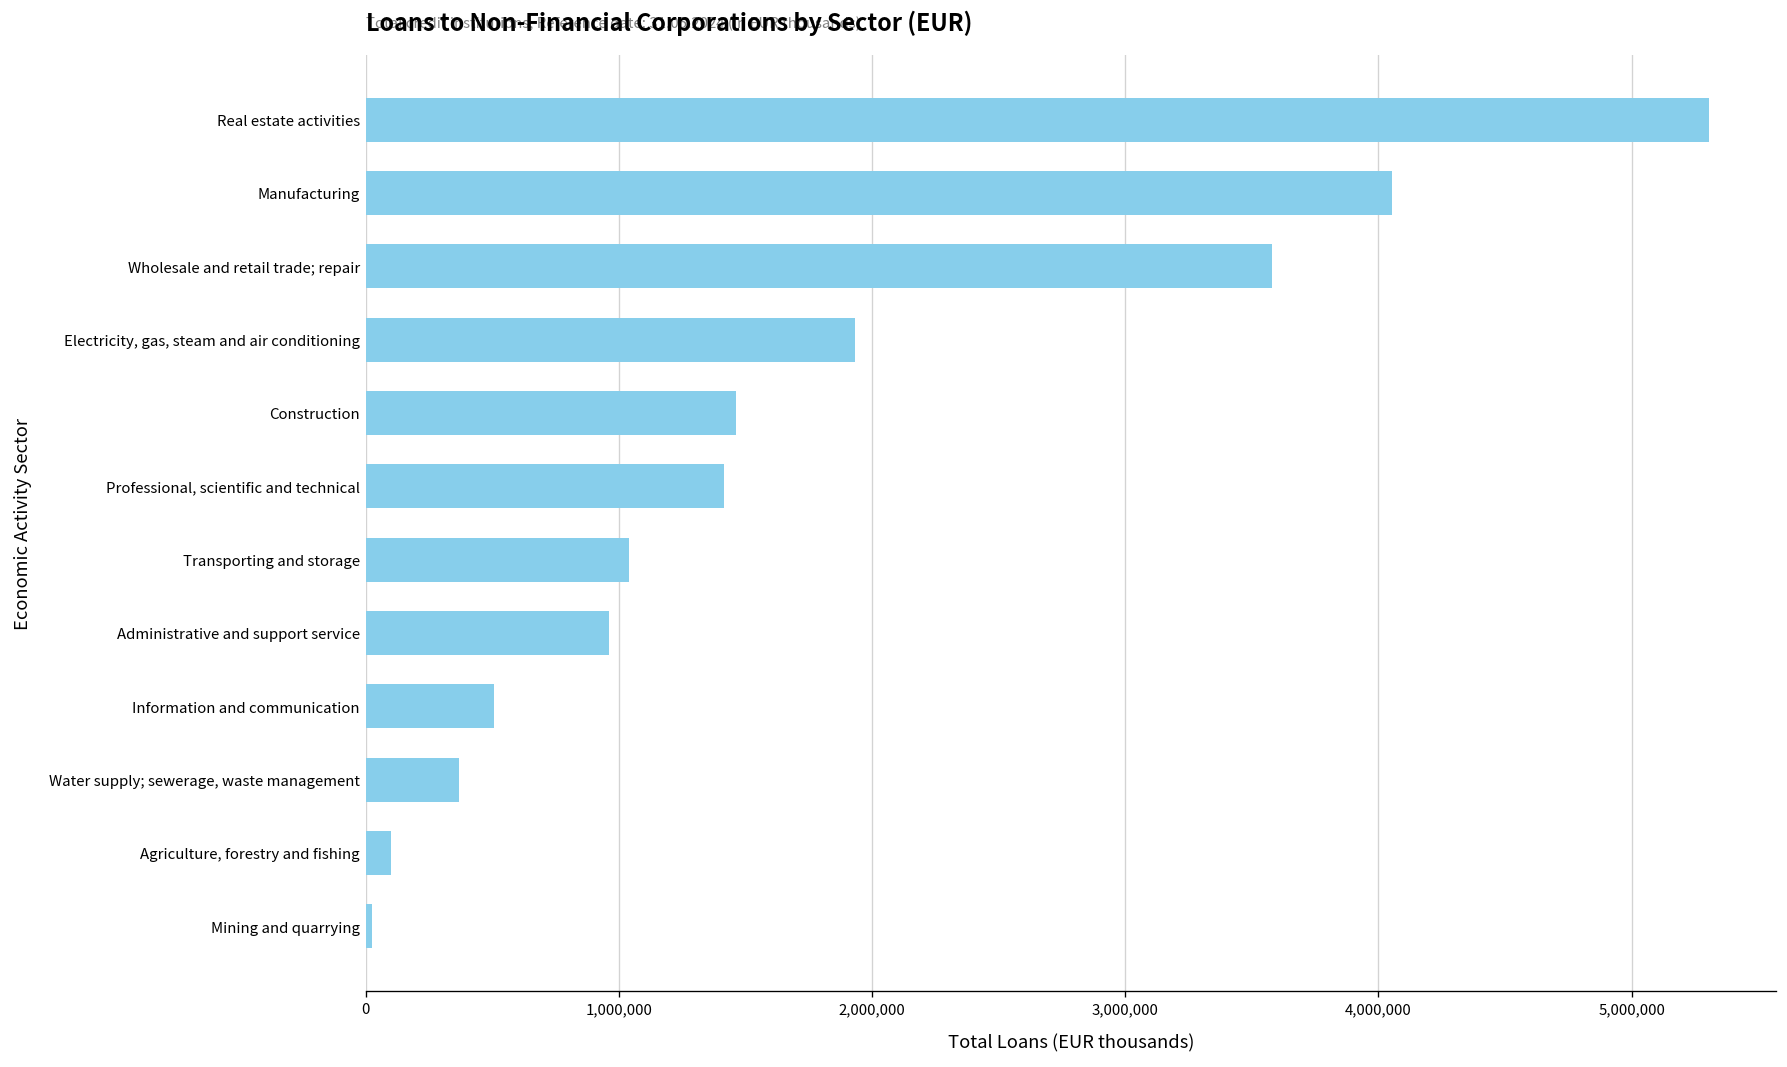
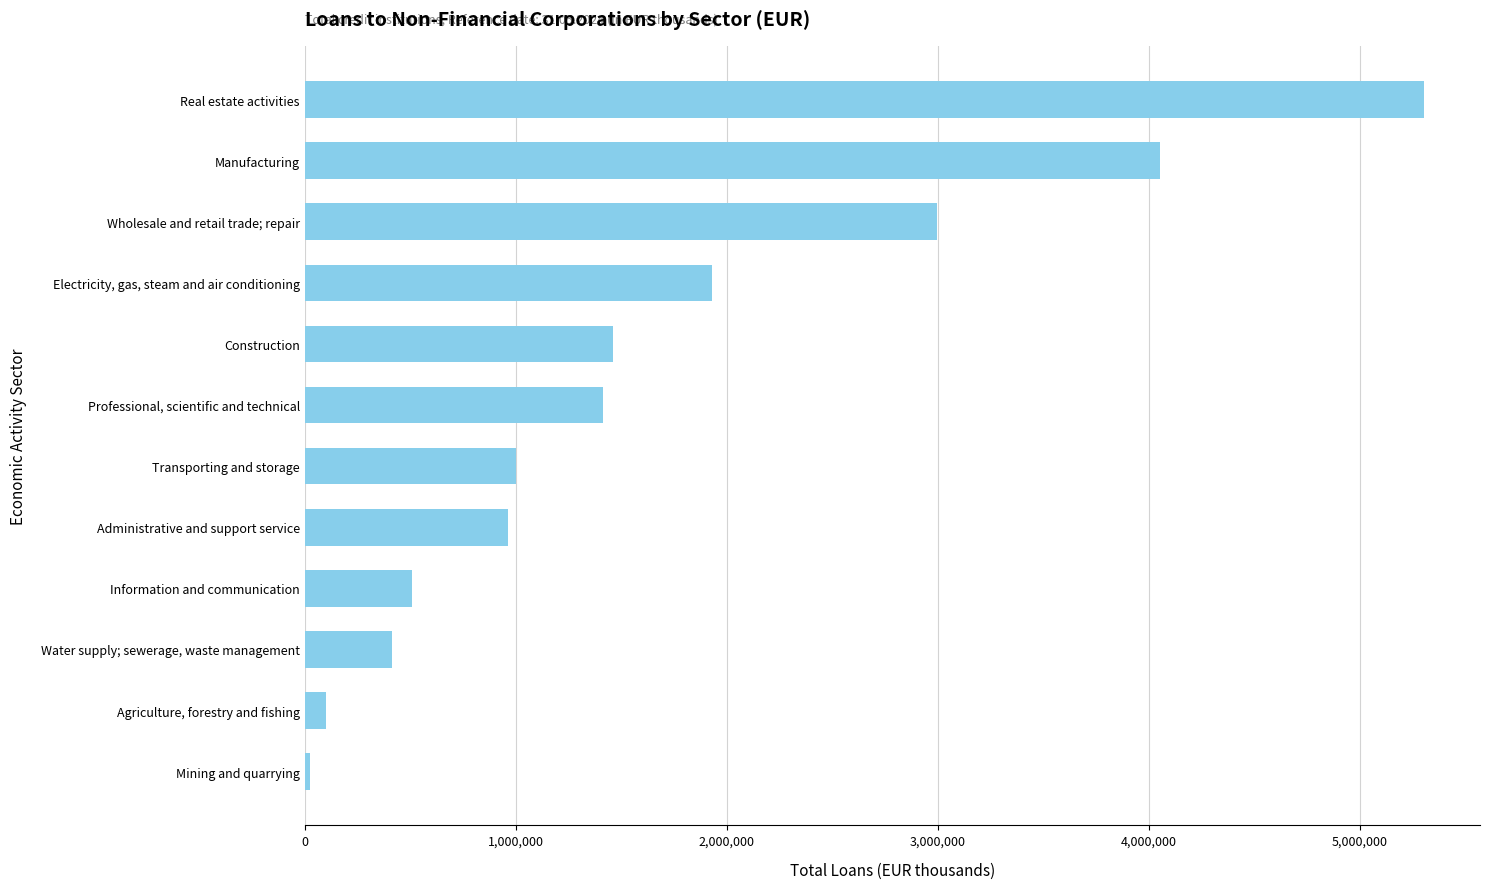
Wholesale and retail trade; repair: 3,580,000 -> 3,000,000
Transporting and storage: 1,040,000 -> 1,000,000
Water supply; sewerage, waste management: 370,000 -> 410,000
